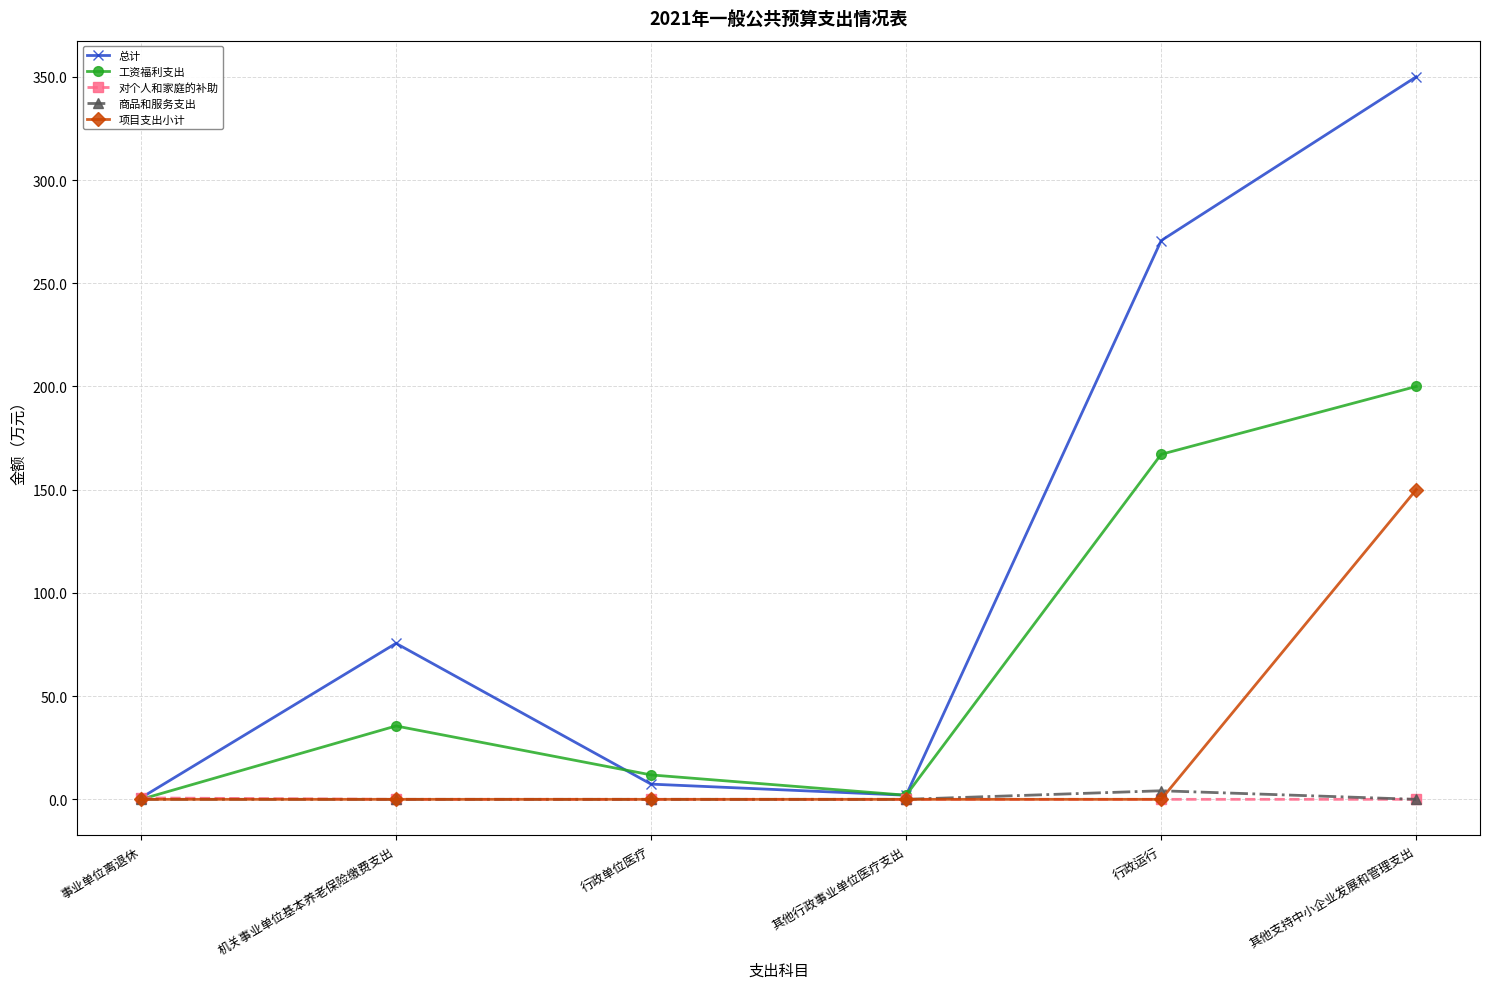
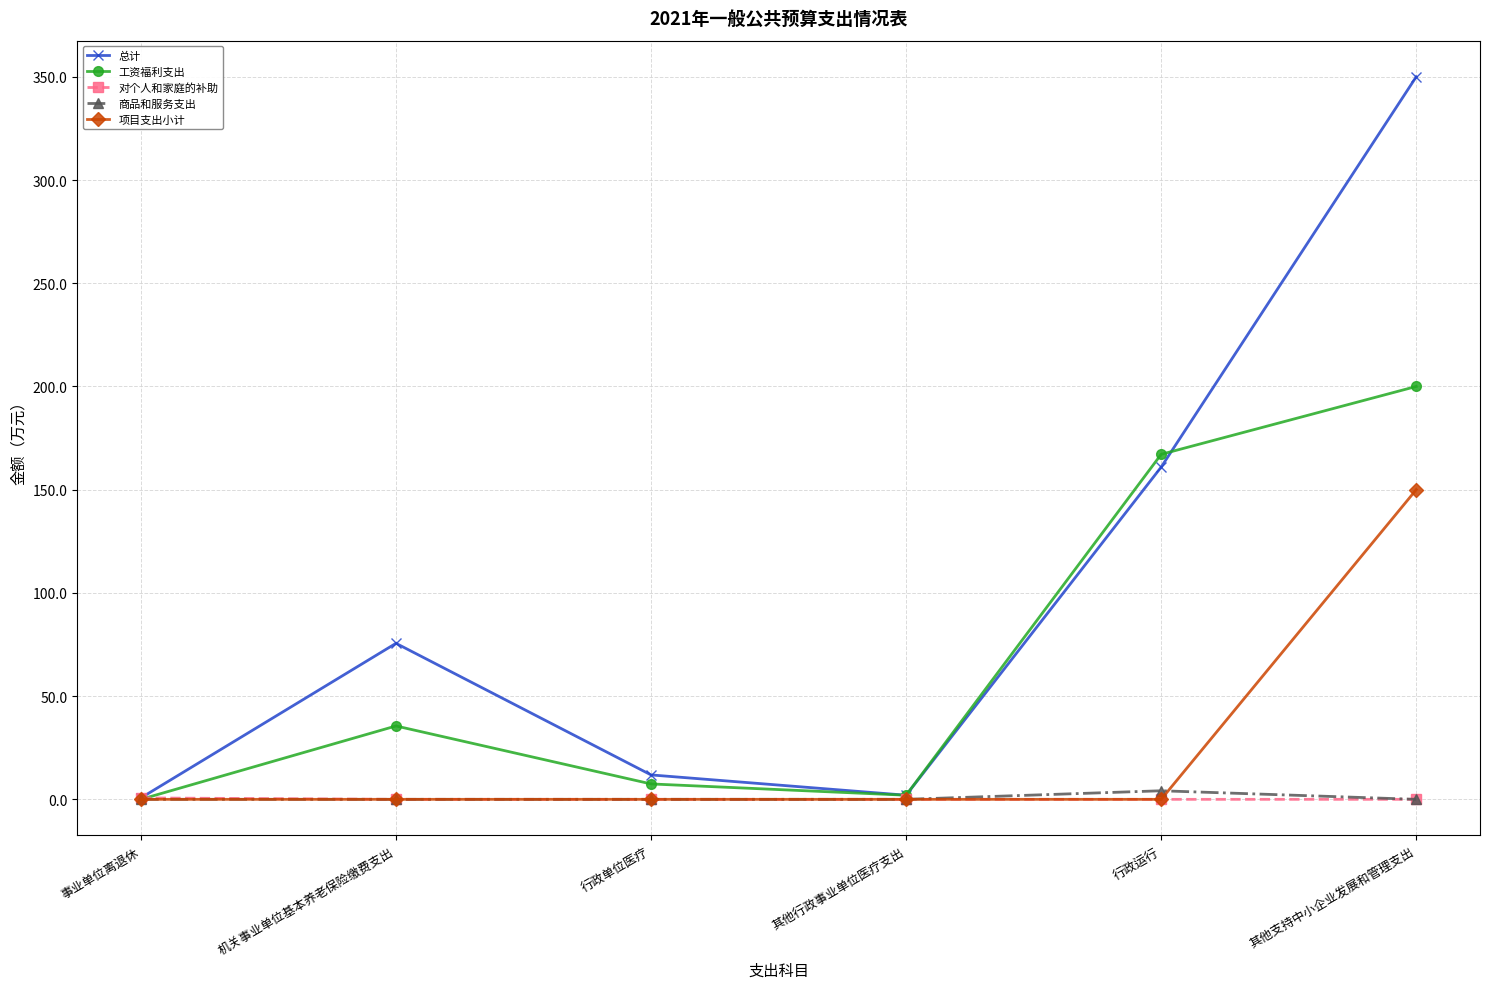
总计, 行政单位医疗: 7 -> 12
工资福利支出, 行政单位医疗: 12 -> 7
总计, 行政运行: 271 -> 161
